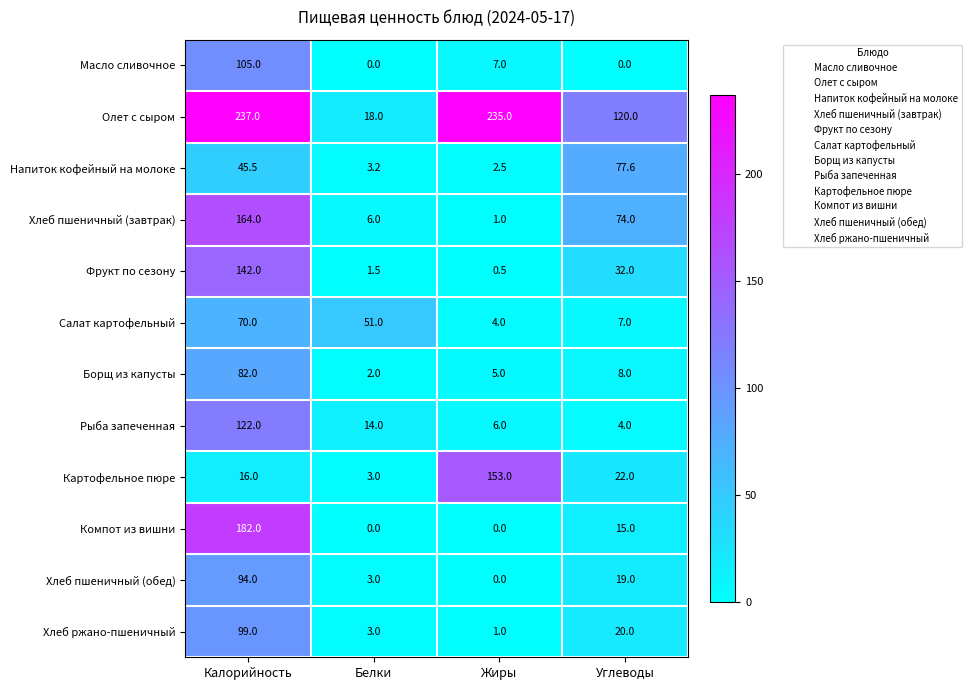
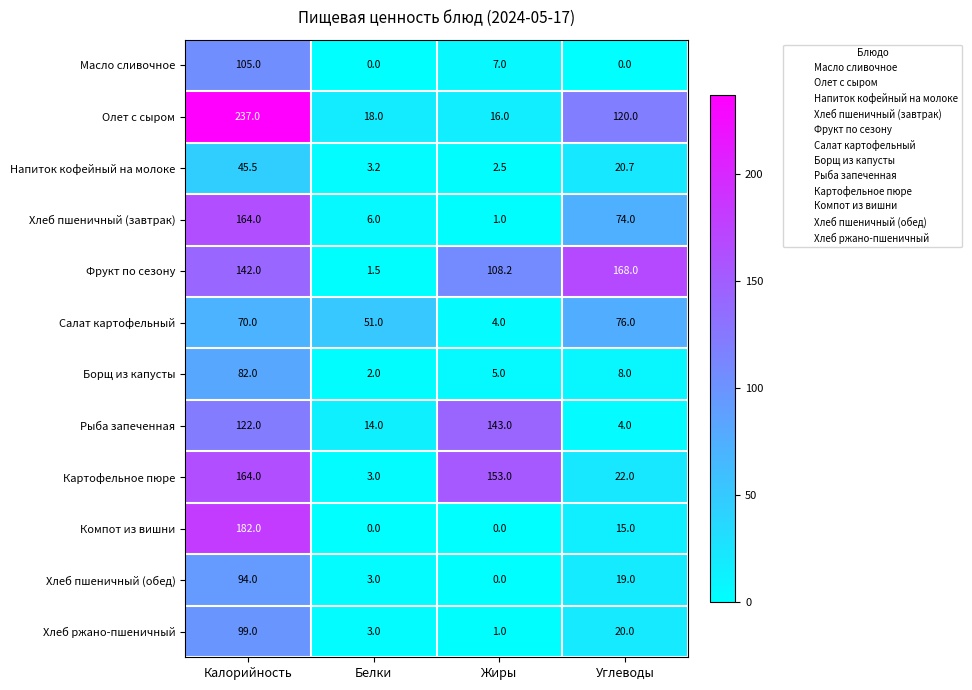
Олет с сыром, Жиры: 235.0 -> 16.0
Напиток кофейный на молоке, Углеводы: 77.6 -> 20.7
Фрукт по сезону, Жиры: 0.5 -> 108.2
Фрукт по сезону, Углеводы: 32.0 -> 168.0
Салат картофельный, Углеводы: 7.0 -> 76.0
Рыба запеченная, Жиры: 6.0 -> 143.0
Картофельное пюре, Калорийность: 16.0 -> 164.0
